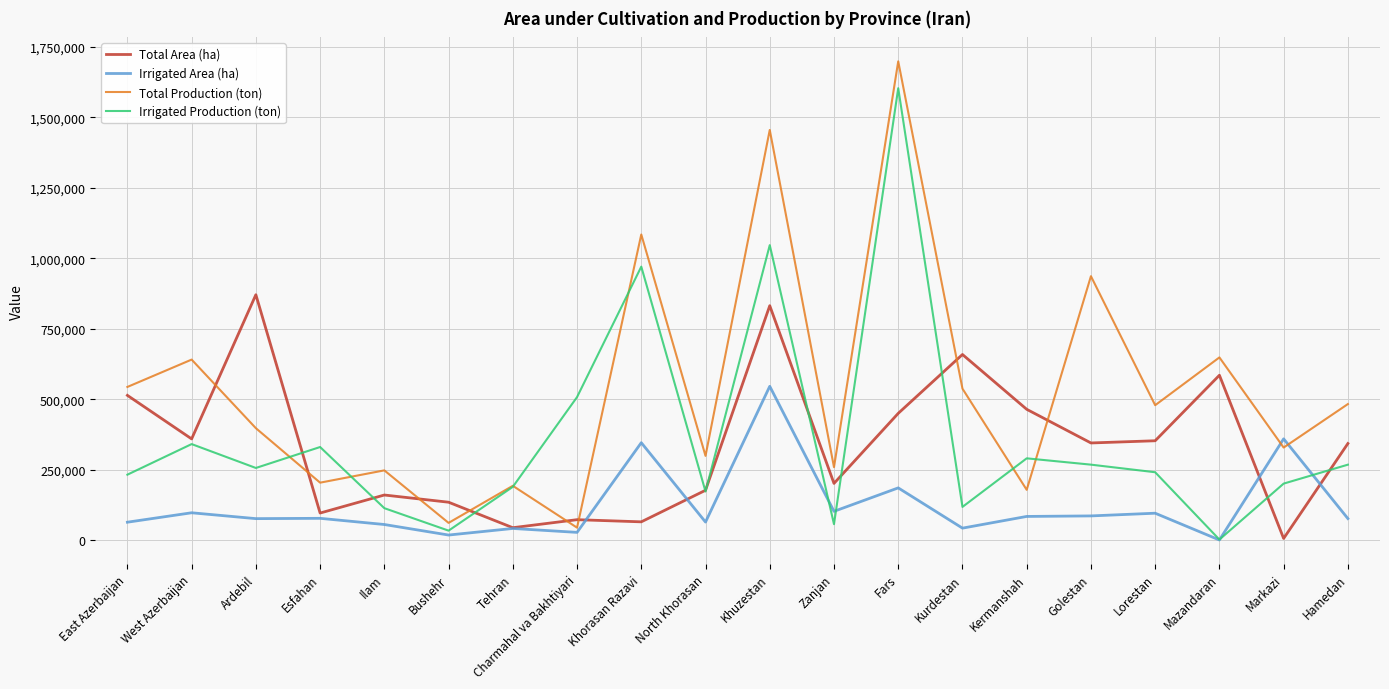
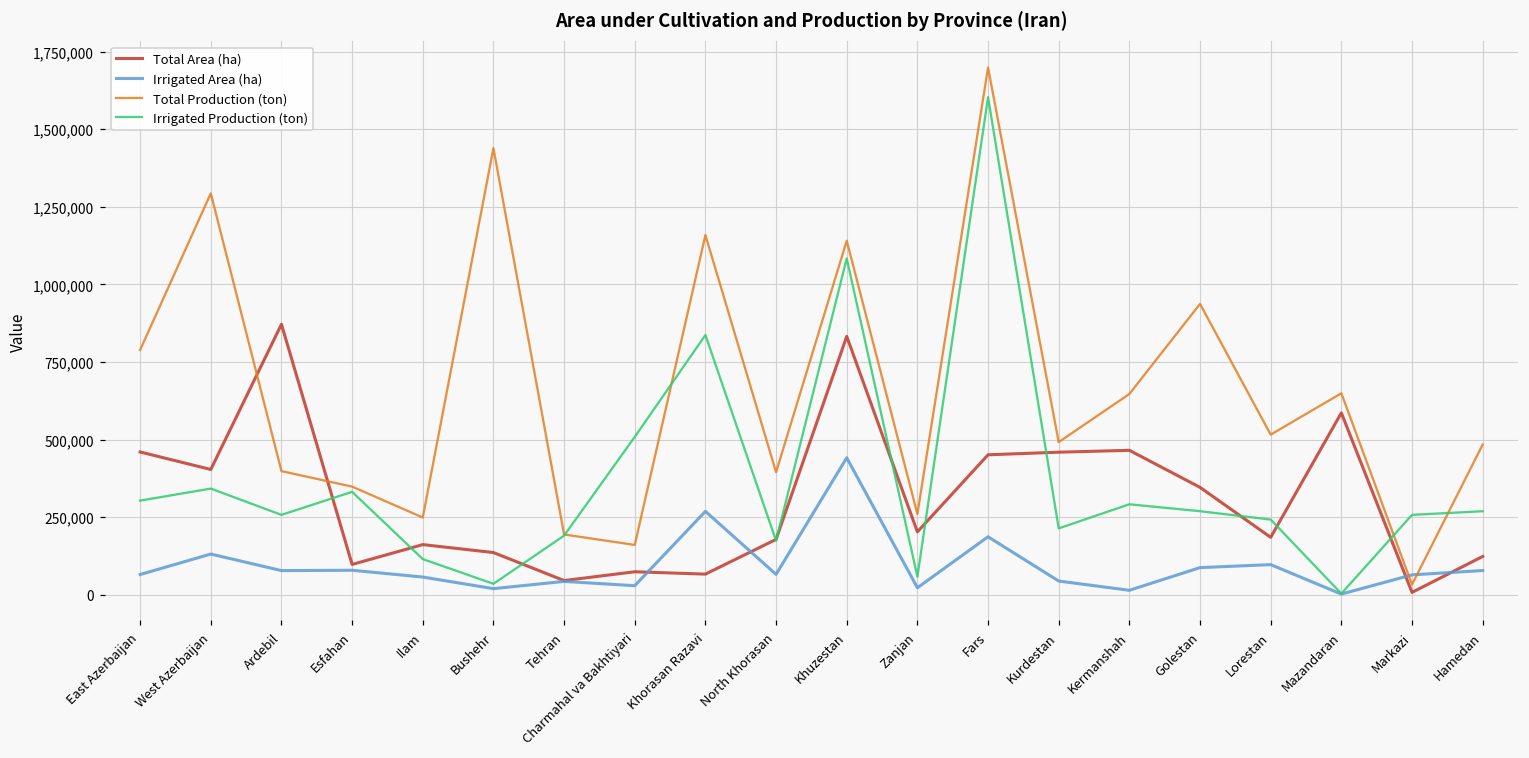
Total Area (ha), East Azerbaijan: 510,000 -> 460,000
Total Production (ton), East Azerbaijan: 540,000 -> 790,000
Irrigated Production (ton), East Azerbaijan: 230,000 -> 300,000
Total Area (ha), West Azerbaijan: 360,000 -> 400,000
Irrigated Area (ha), West Azerbaijan: 100,000 -> 130,000
Total Production (ton), West Azerbaijan: 640,000 -> 1,290,000
Total Production (ton), Esfahan: 200,000 -> 350,000
Total Production (ton), Bushehr: 60,000 -> 1,440,000
Total Production (ton), Charmahal va Bakhtiyari: 50,000 -> 160,000
Irrigated Area (ha), Khorasan Razavi: 350,000 -> 270,000
Total Production (ton), Khorasan Razavi: 1,080,000 -> 1,160,000
Irrigated Production (ton), Khorasan Razavi: 970,000 -> 840,000
Total Production (ton), North Khorasan: 300,000 -> 390,000
Irrigated Area (ha), Khuzestan: 550,000 -> 440,000
Total Production (ton), Khuzestan: 1,460,000 -> 1,140,000
Irrigated Production (ton), Khuzestan: 1,050,000 -> 1,080,000
Irrigated Area (ha), Zanjan: 100,000 -> 20,000
Total Area (ha), Kurdestan: 660,000 -> 460,000
Total Production (ton), Kurdestan: 540,000 -> 490,000
Irrigated Production (ton), Kurdestan: 120,000 -> 210,000
Irrigated Area (ha), Kermanshah: 90,000 -> 10,000
Total Production (ton), Kermanshah: 180,000 -> 650,000
Total Area (ha), Lorestan: 350,000 -> 180,000
Total Production (ton), Lorestan: 480,000 -> 520,000
Irrigated Area (ha), Markazi: 360,000 -> 60,000
Total Production (ton), Markazi: 330,000 -> 30,000
Irrigated Production (ton), Markazi: 200,000 -> 260,000
Total Area (ha), Hamedan: 340,000 -> 120,000
